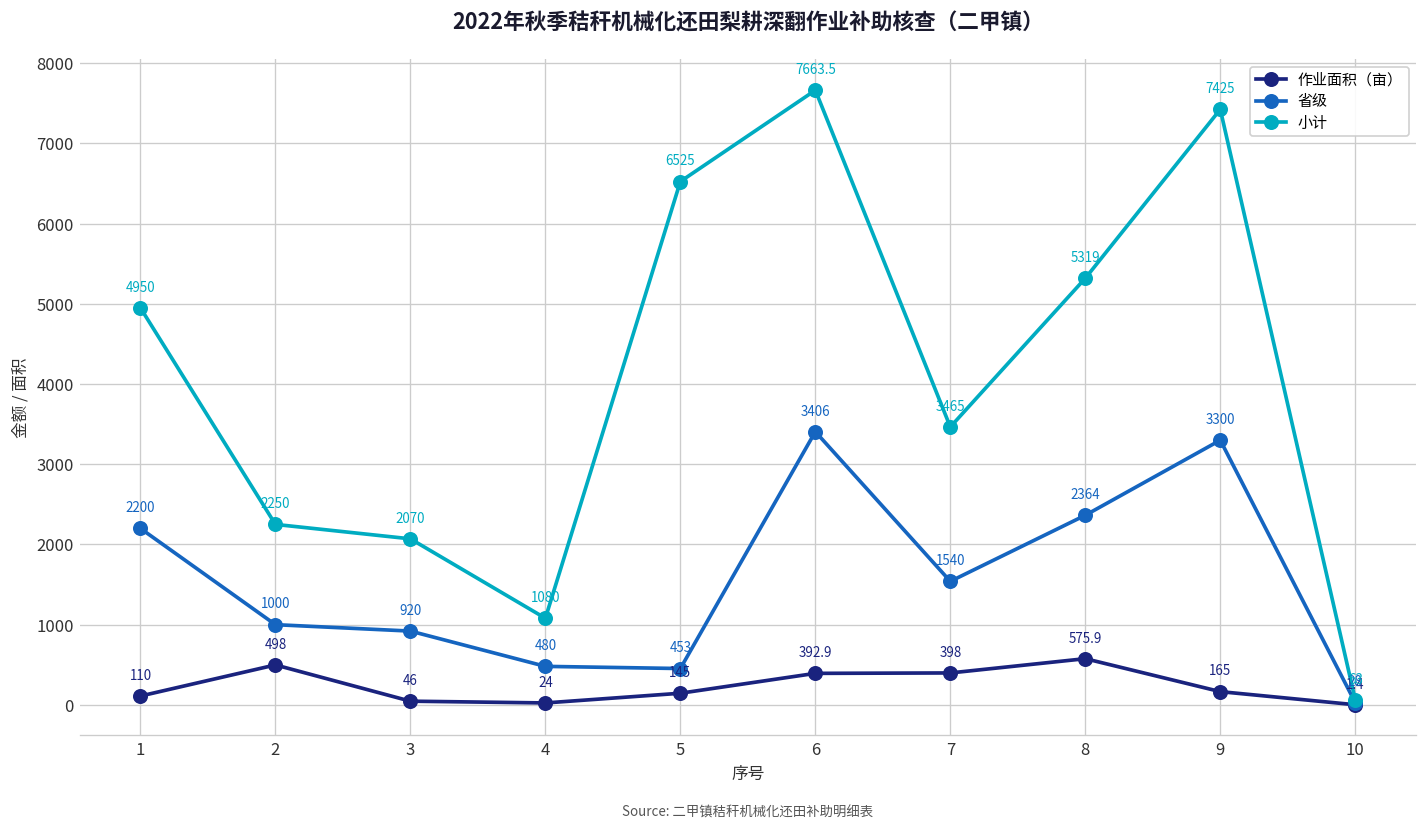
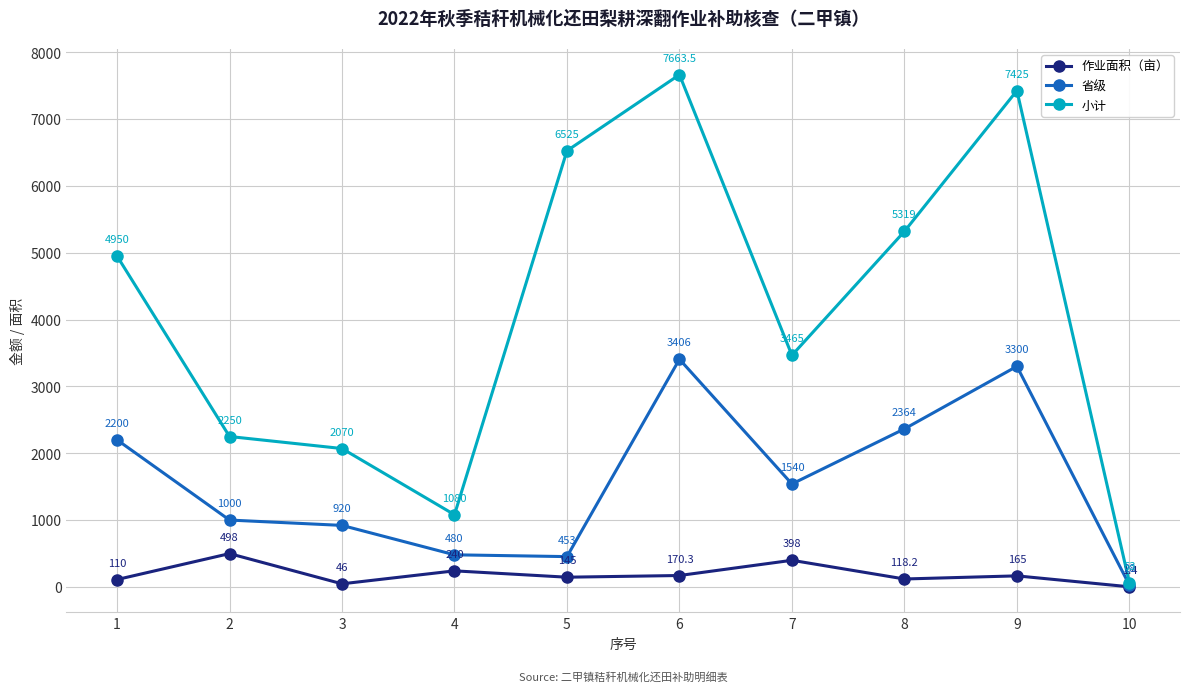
作业面积（亩）, 4: 24 -> 240
作业面积（亩）, 6: 392.9 -> 170.3
作业面积（亩）, 8: 575.9 -> 118.2
